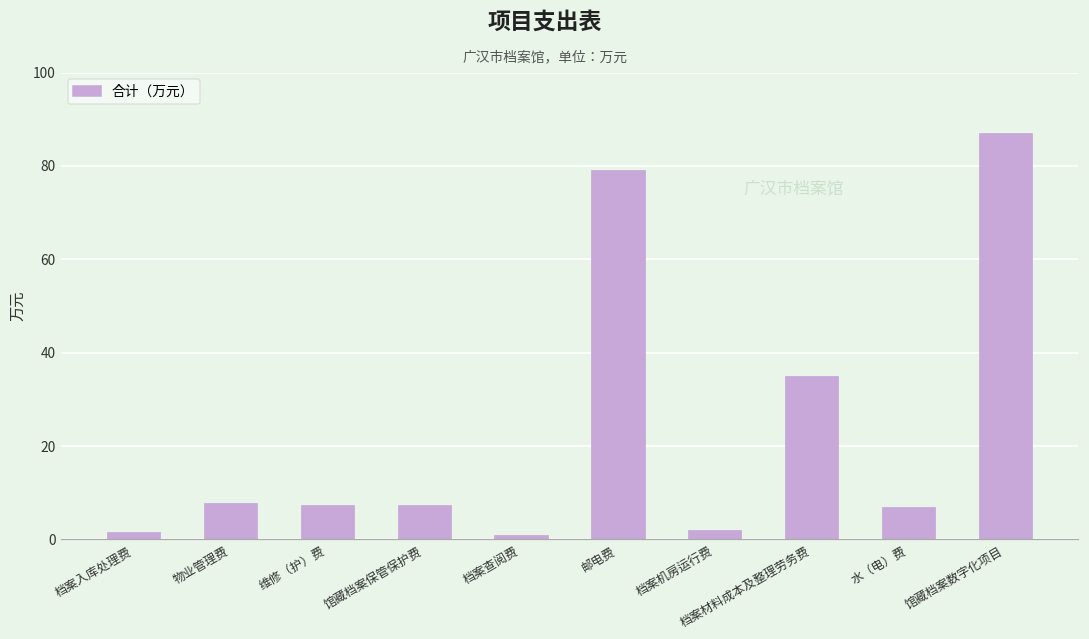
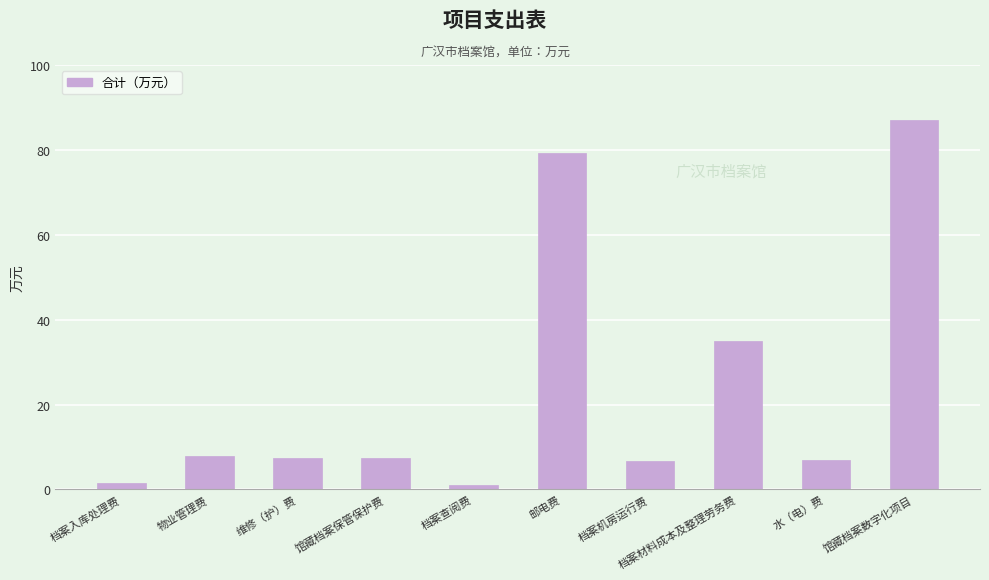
档案机房运行费: 2 -> 7
